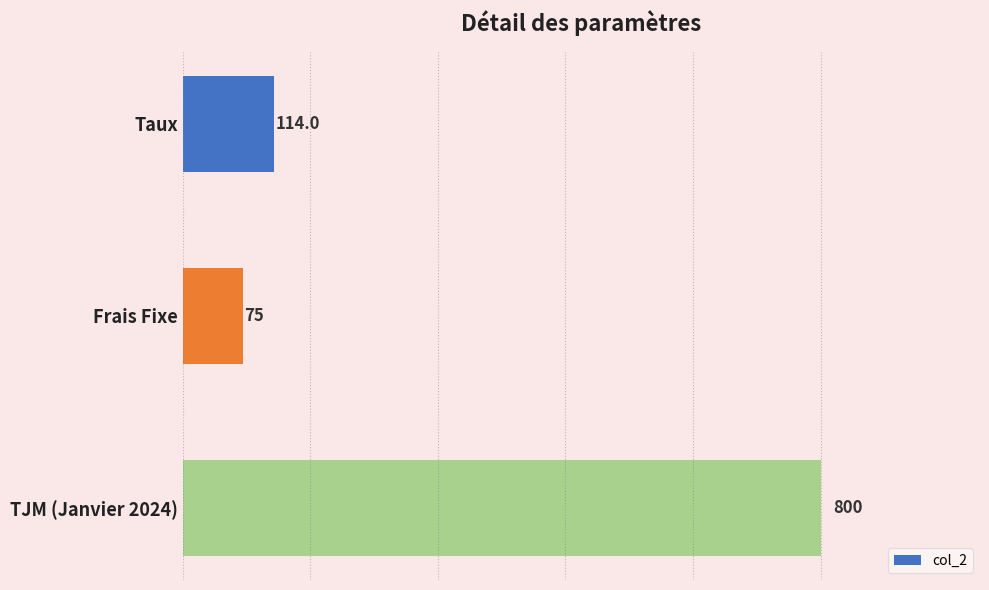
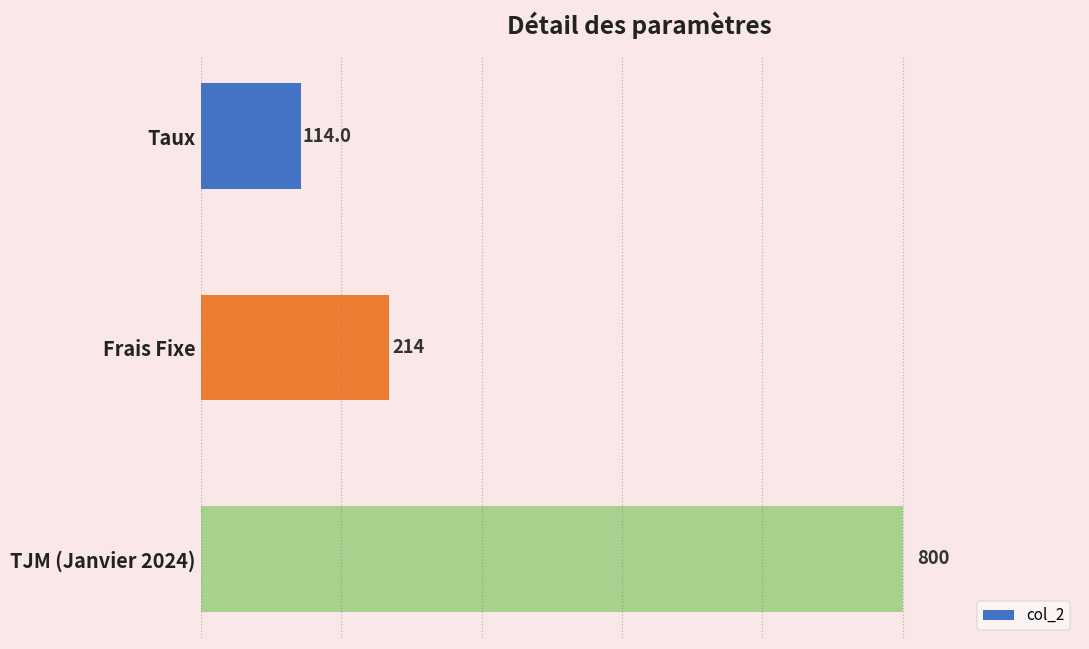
Frais Fixe: 75 -> 214
